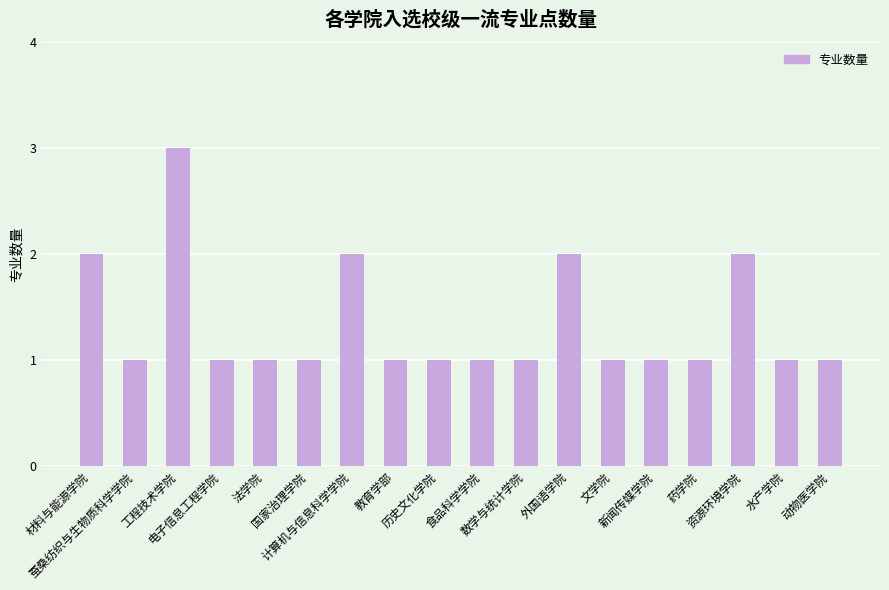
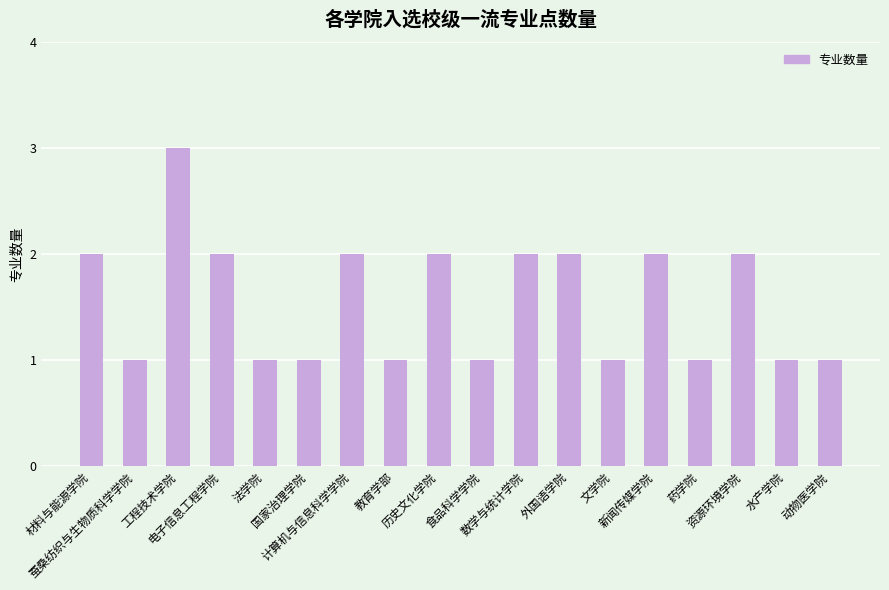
电子信息工程学院: 1 -> 2
历史文化学院: 1 -> 2
数学与统计学院: 1 -> 2
新闻传媒学院: 1 -> 2
